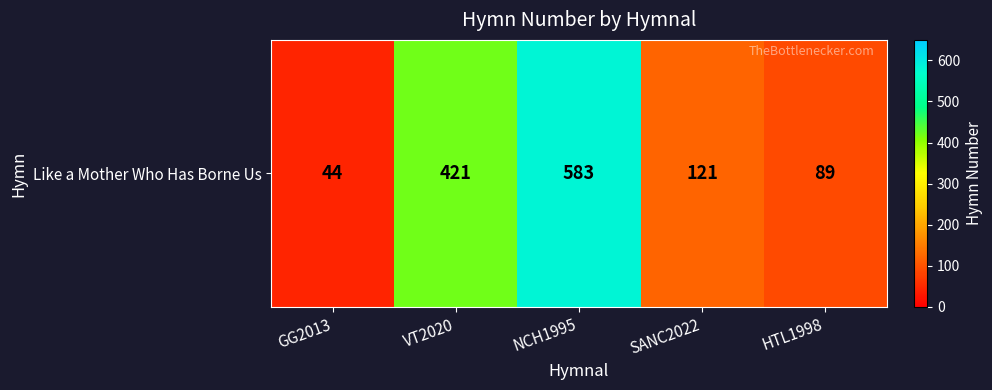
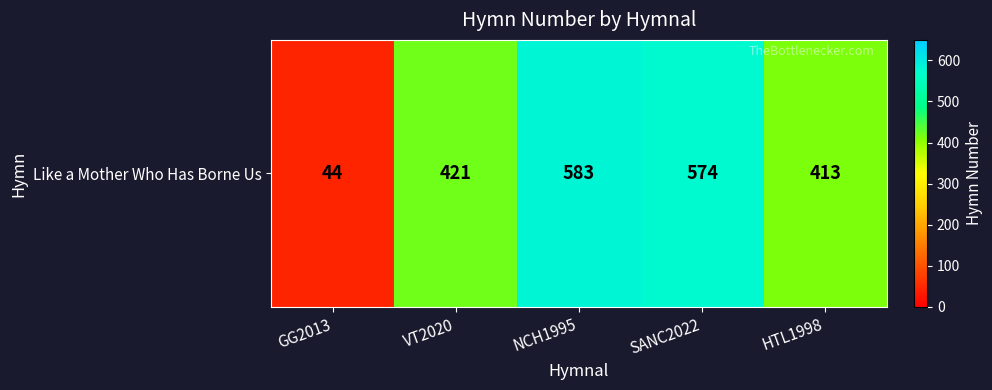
Like a Mother Who Has Borne Us, SANC2022: 121 -> 574
Like a Mother Who Has Borne Us, HTL1998: 89 -> 413
